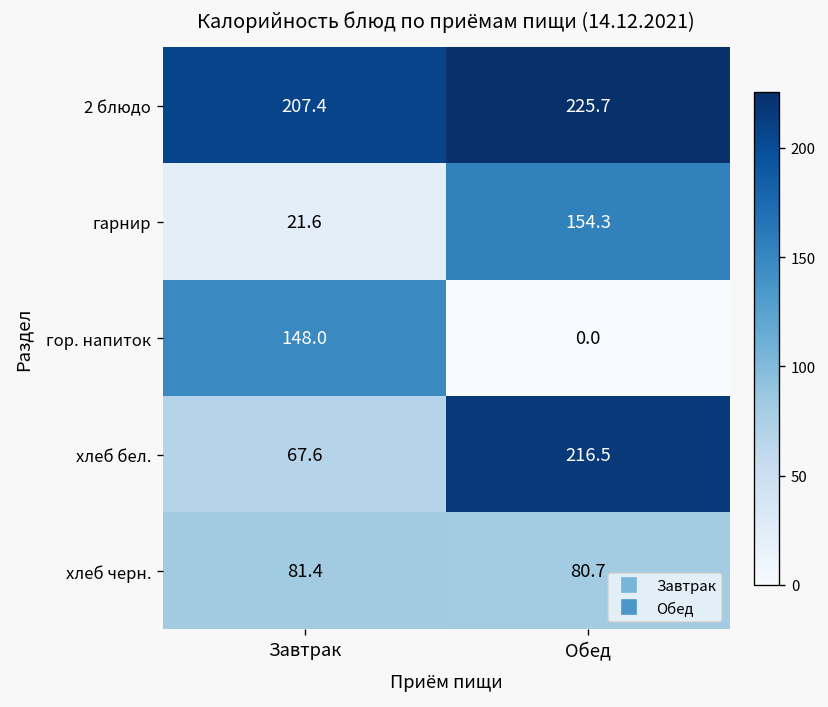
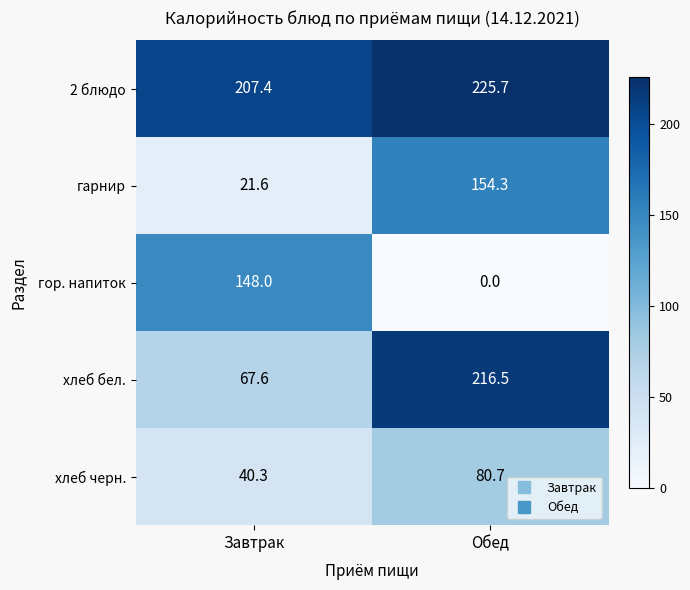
хлеб черн., Завтрак: 81.4 -> 40.3
